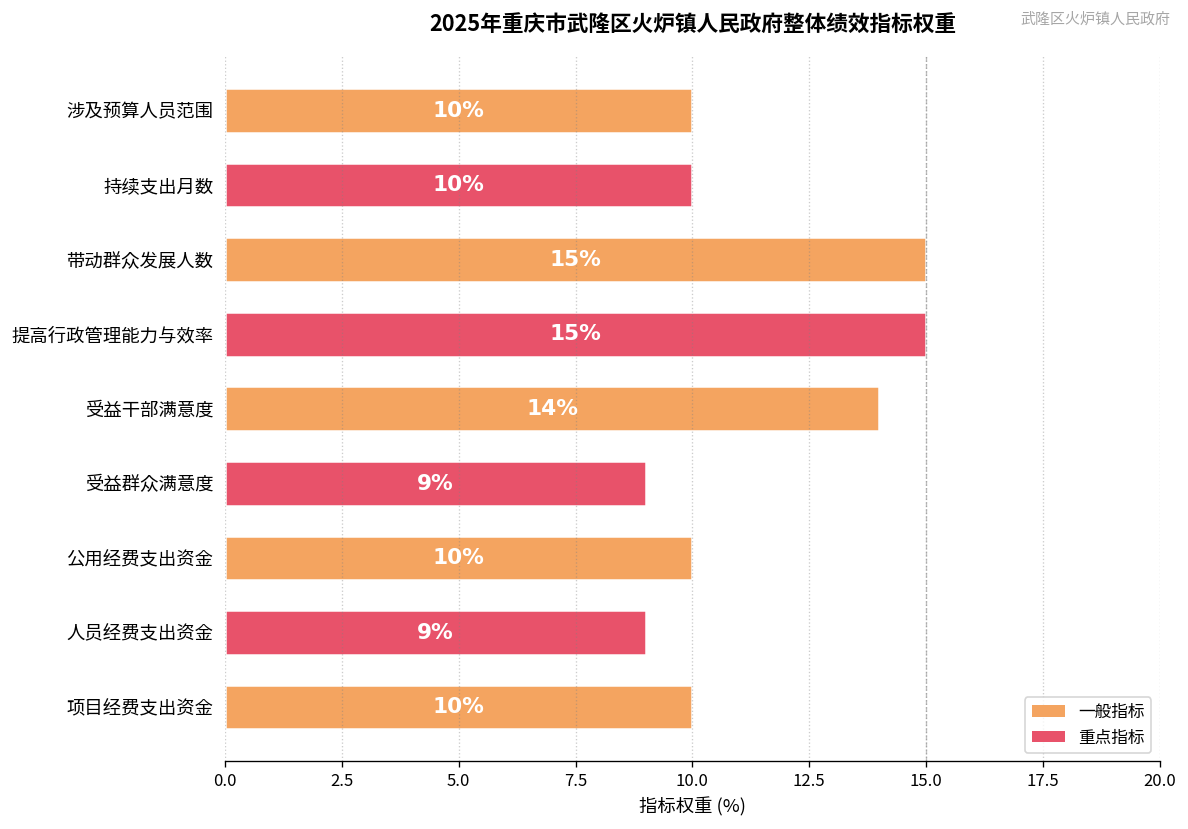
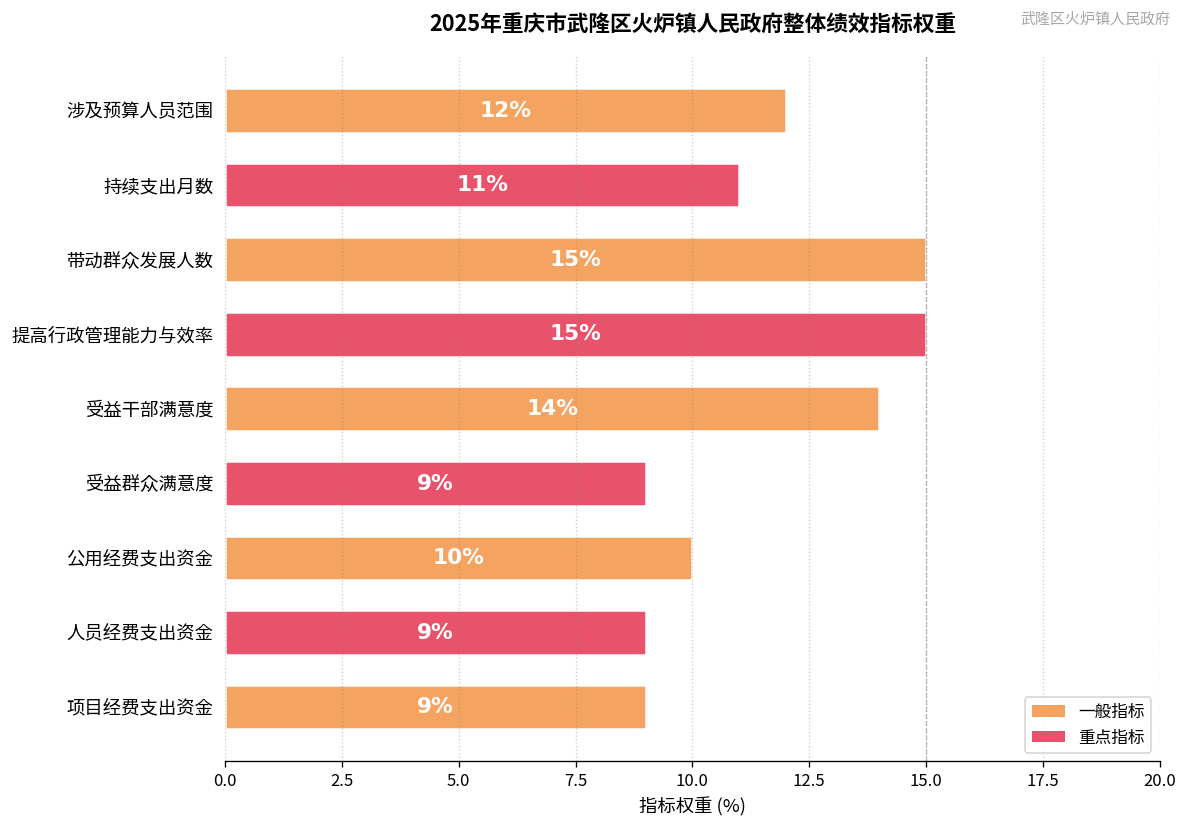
涉及预算人员范围: 10% -> 12%
持续支出月数: 10% -> 11%
项目经费支出资金: 10% -> 9%
